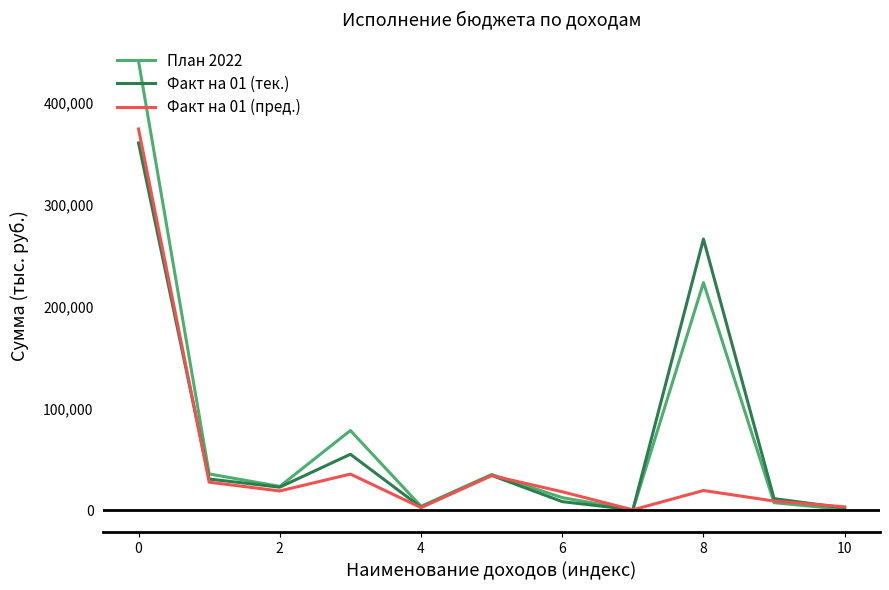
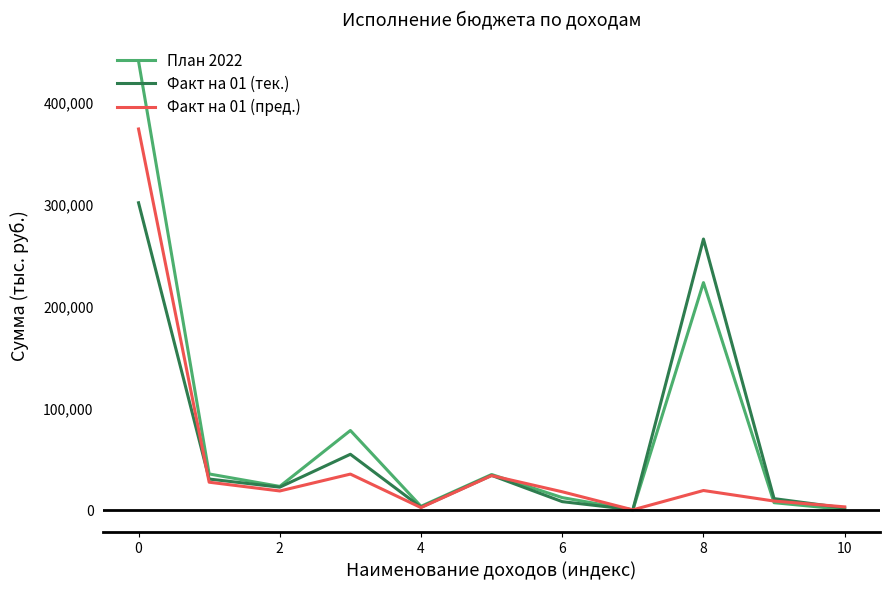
Факт на 01 (тек.), 0: 360,000 -> 302,000
